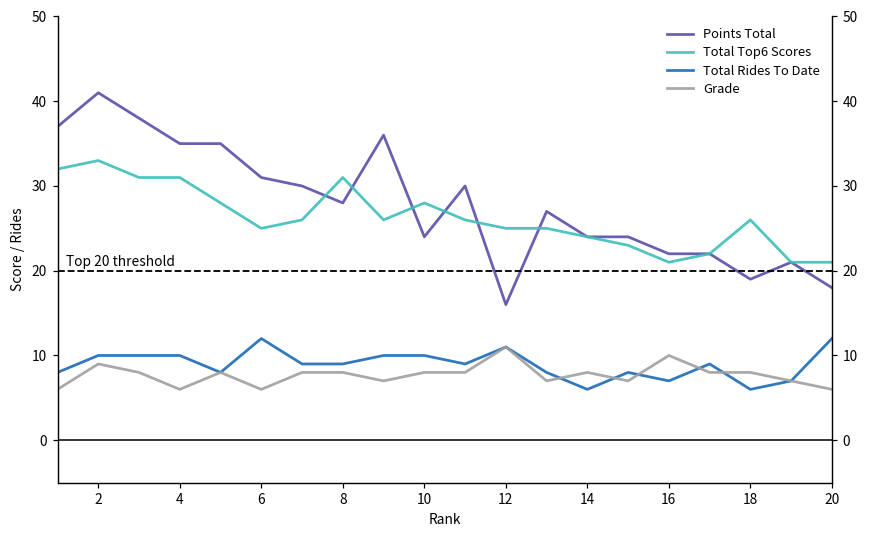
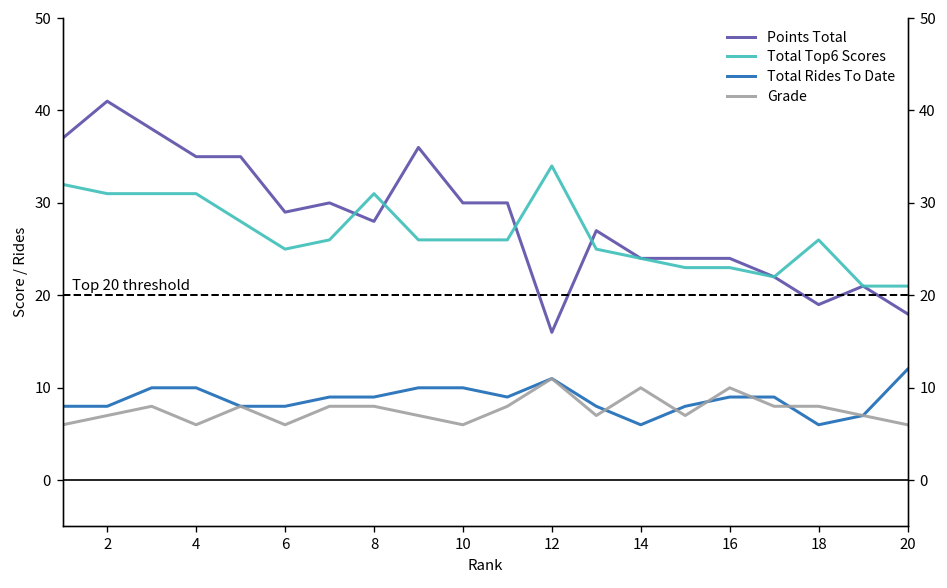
Total Top6 Scores, 2: 33 -> 31
Total Rides To Date, 2: 10 -> 8
Grade, 2: 9 -> 7
Points Total, 6: 31 -> 29
Total Rides To Date, 6: 12 -> 8
Points Total, 10: 24 -> 30
Total Top6 Scores, 10: 28 -> 26
Grade, 10: 8 -> 6
Total Top6 Scores, 12: 25 -> 34
Grade, 14: 8 -> 10
Points Total, 16: 22 -> 24
Total Top6 Scores, 16: 21 -> 23
Total Rides To Date, 16: 7 -> 9
